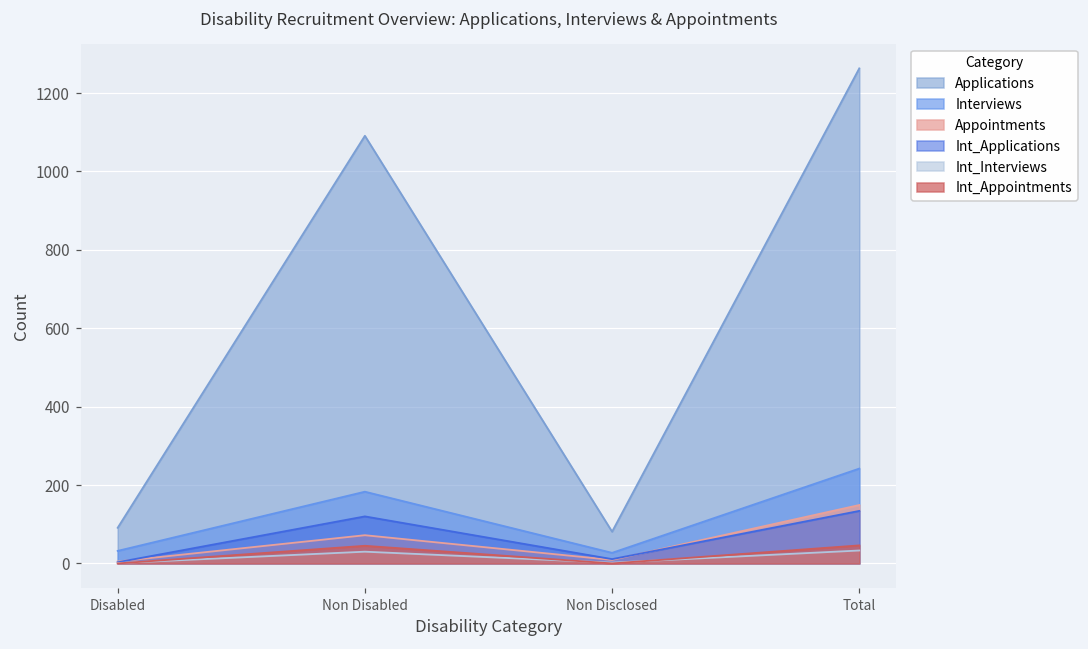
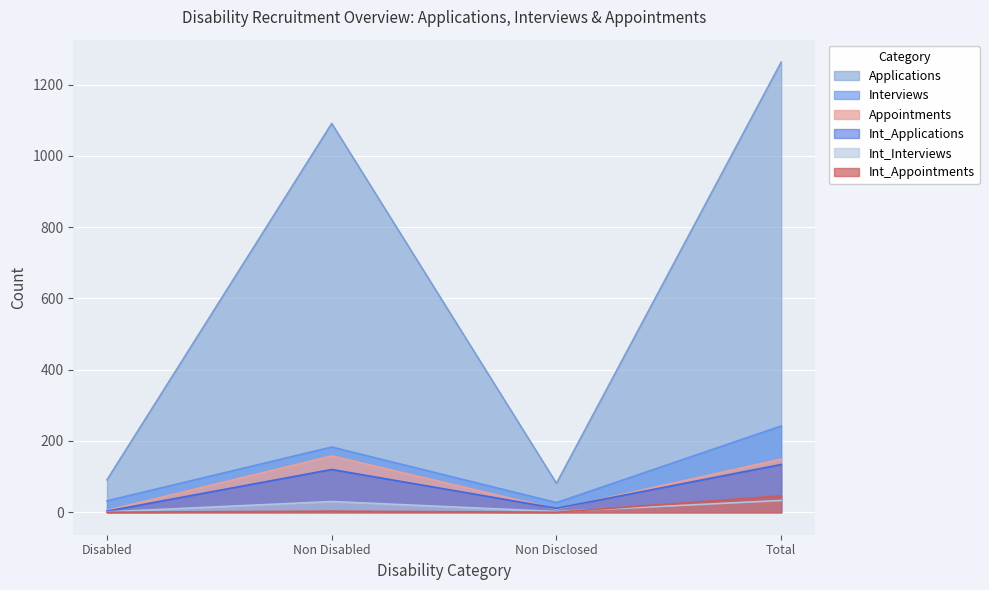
Appointments, Non Disabled: 70 -> 160
Int_Appointments, Non Disabled: 50 -> 0
